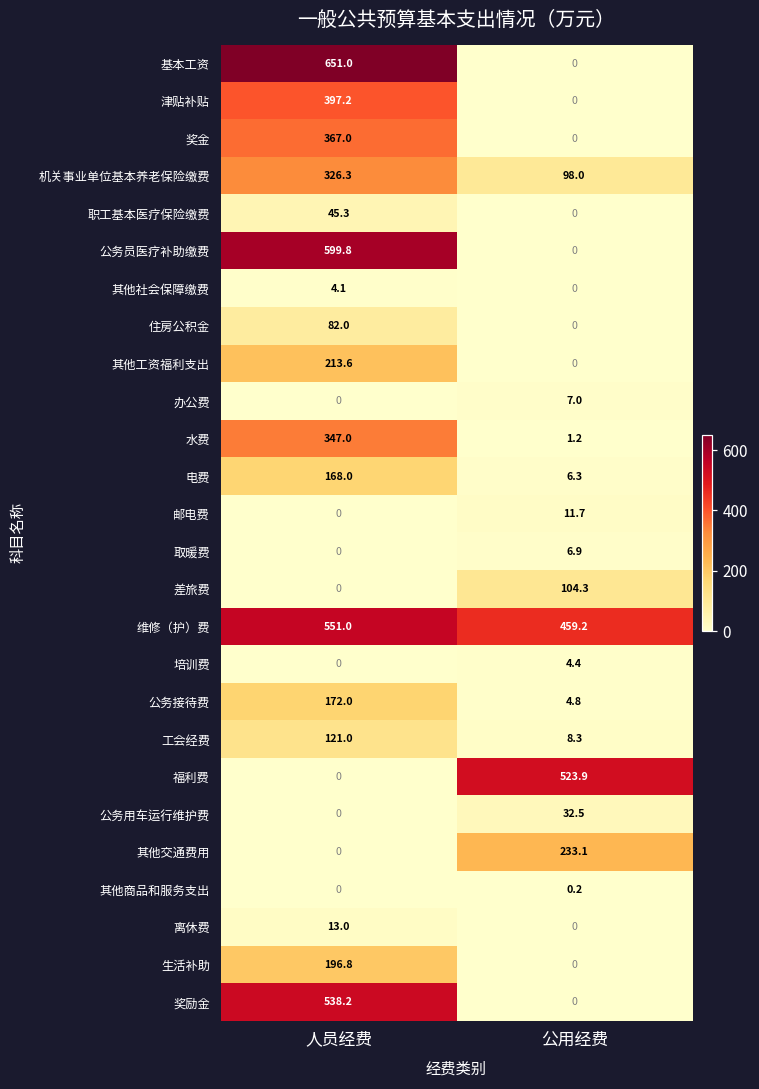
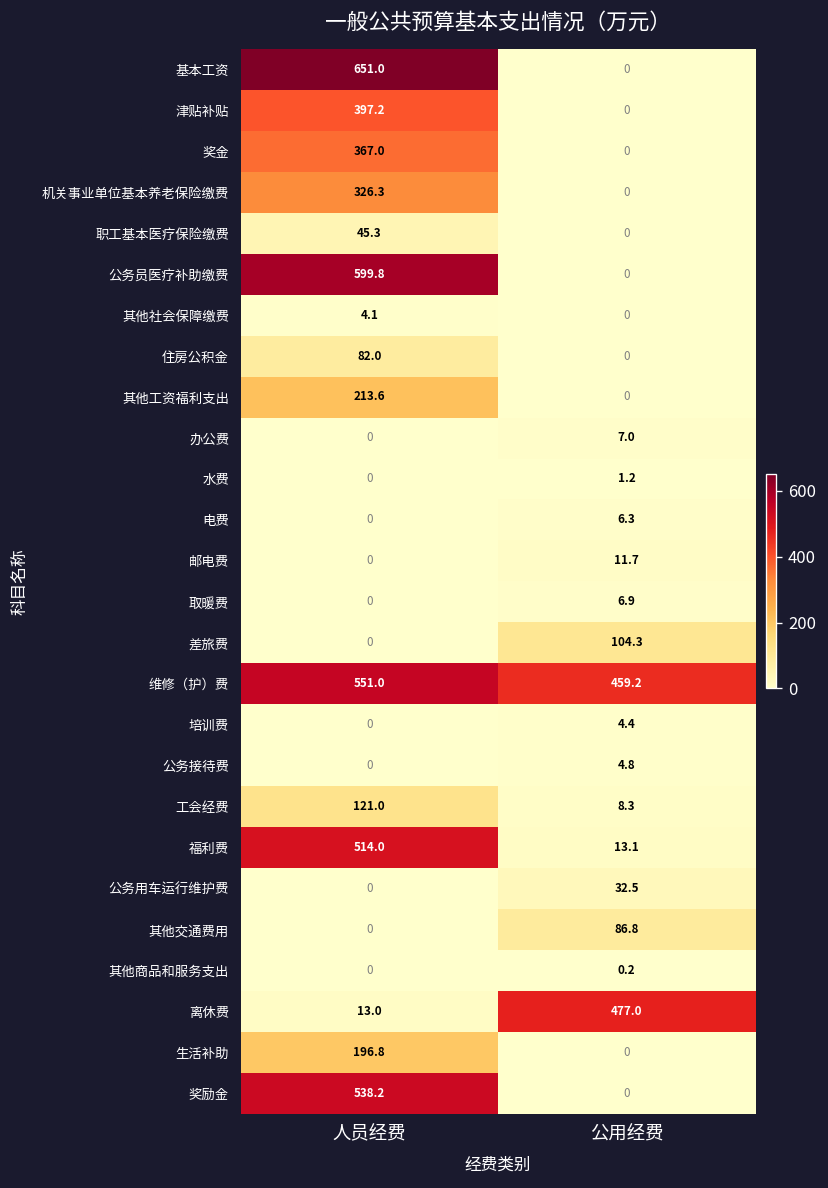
机关事业单位基本养老保险缴费, 公用经费: 98.0 -> 0
水费, 人员经费: 347.0 -> 0
电费, 人员经费: 168.0 -> 0
公务接待费, 人员经费: 172.0 -> 0
福利费, 人员经费: 0 -> 514.0
福利费, 公用经费: 523.9 -> 13.1
其他交通费用, 公用经费: 233.1 -> 86.8
离休费, 公用经费: 0 -> 477.0
